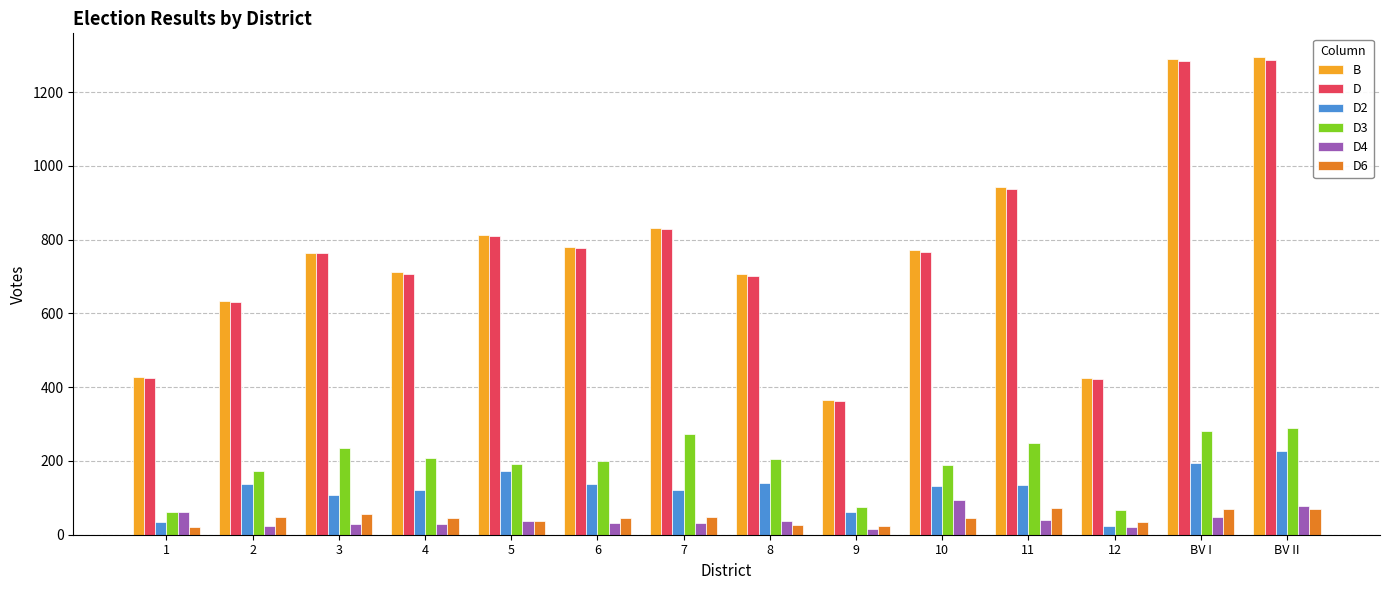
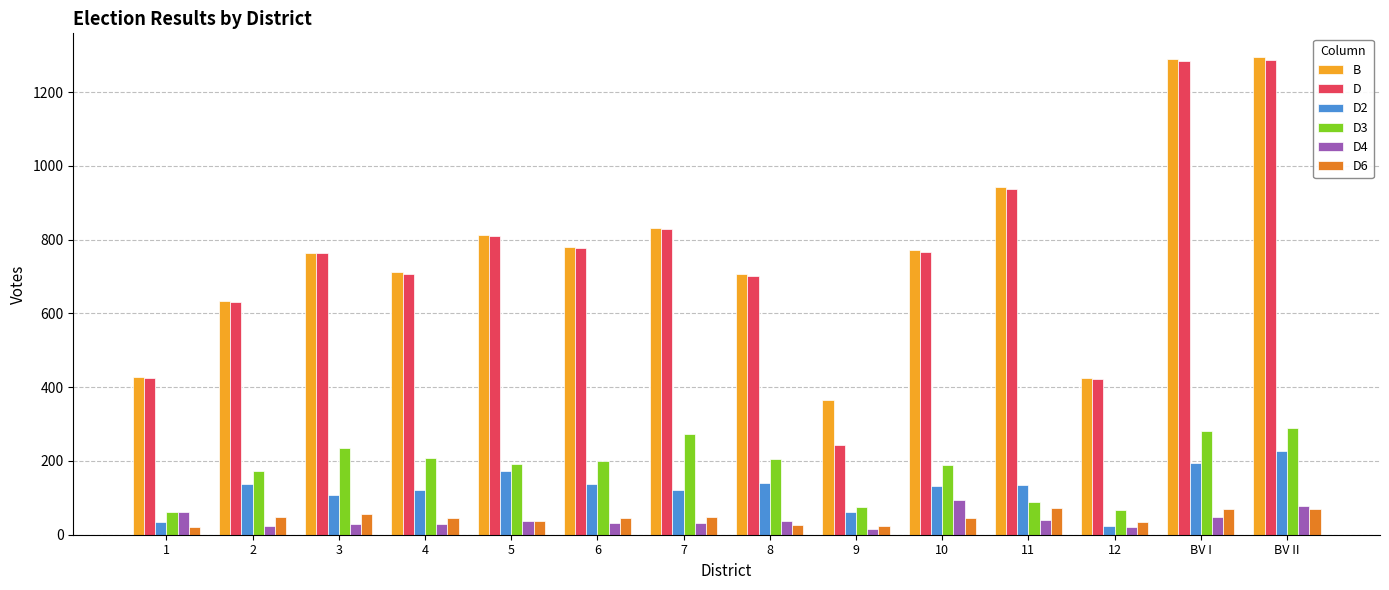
D, 9: 360 -> 240
D3, 11: 250 -> 90
